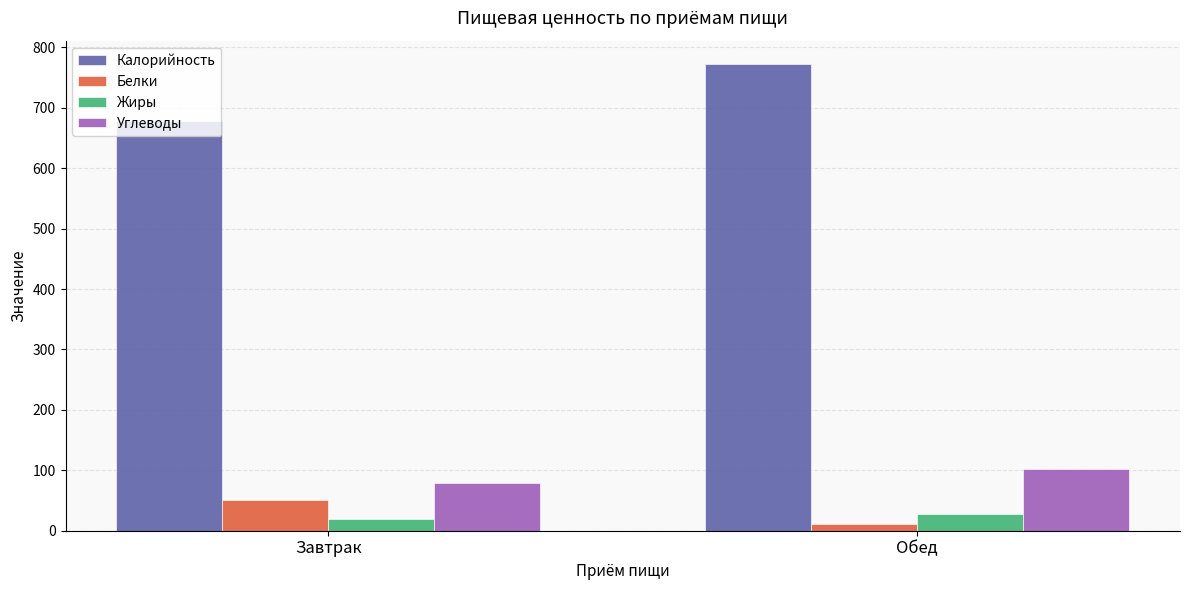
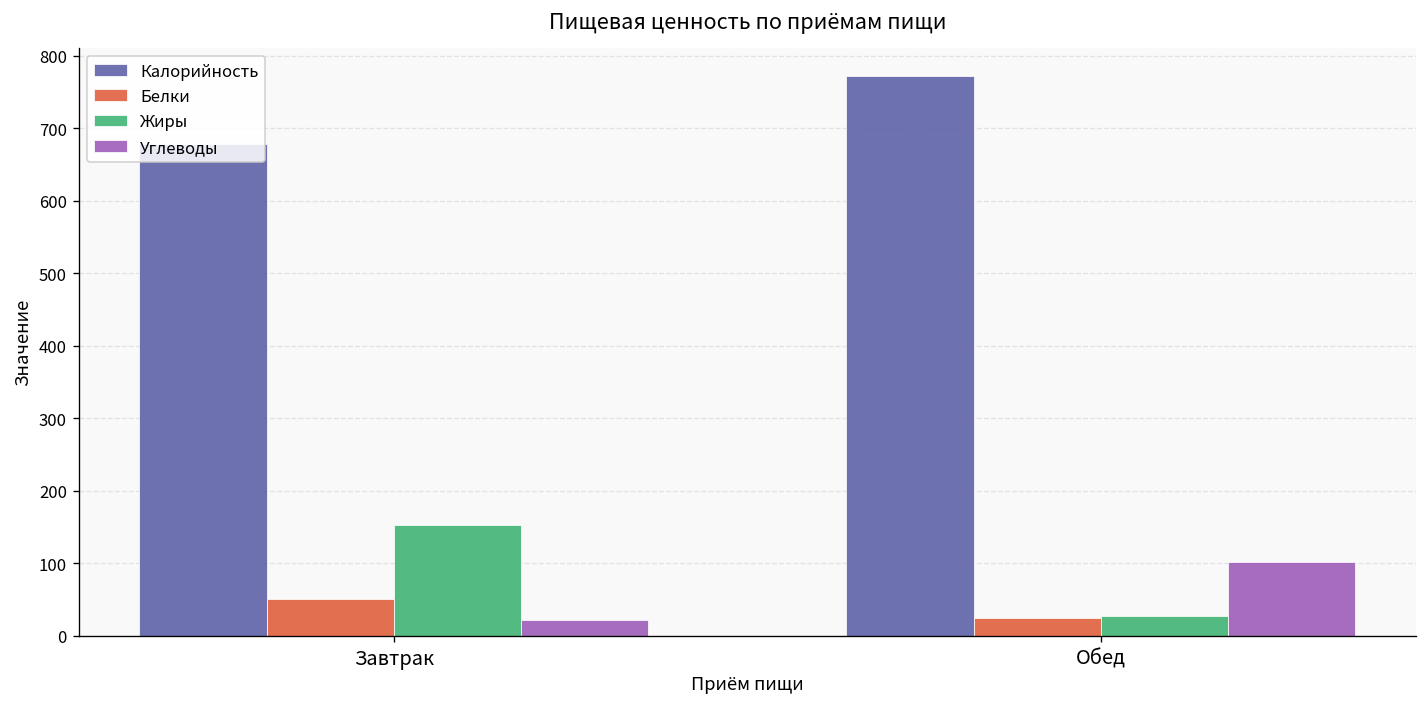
Жиры, Завтрак: 20 -> 150
Углеводы, Завтрак: 80 -> 20
Белки, Обед: 10 -> 30
